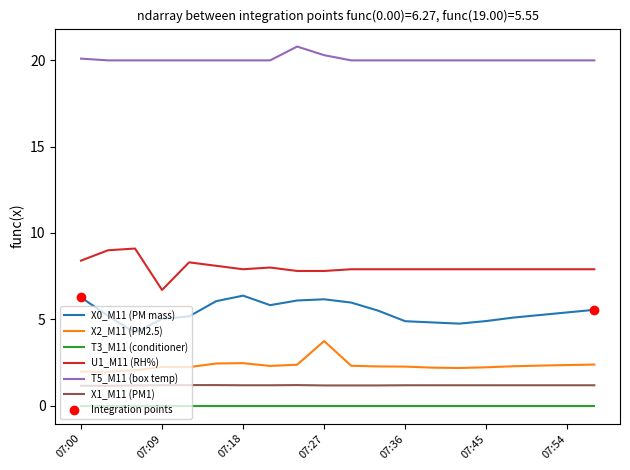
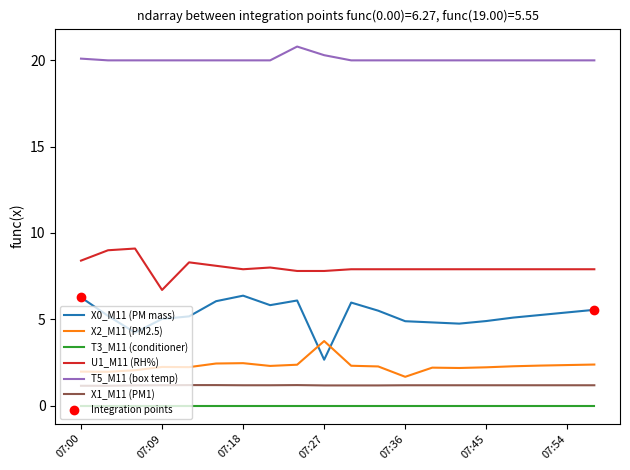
X0_M11 (PM mass), 07:27: 6.2 -> 2.7
X2_M11 (PM2.5), 07:36: 2.3 -> 1.7
